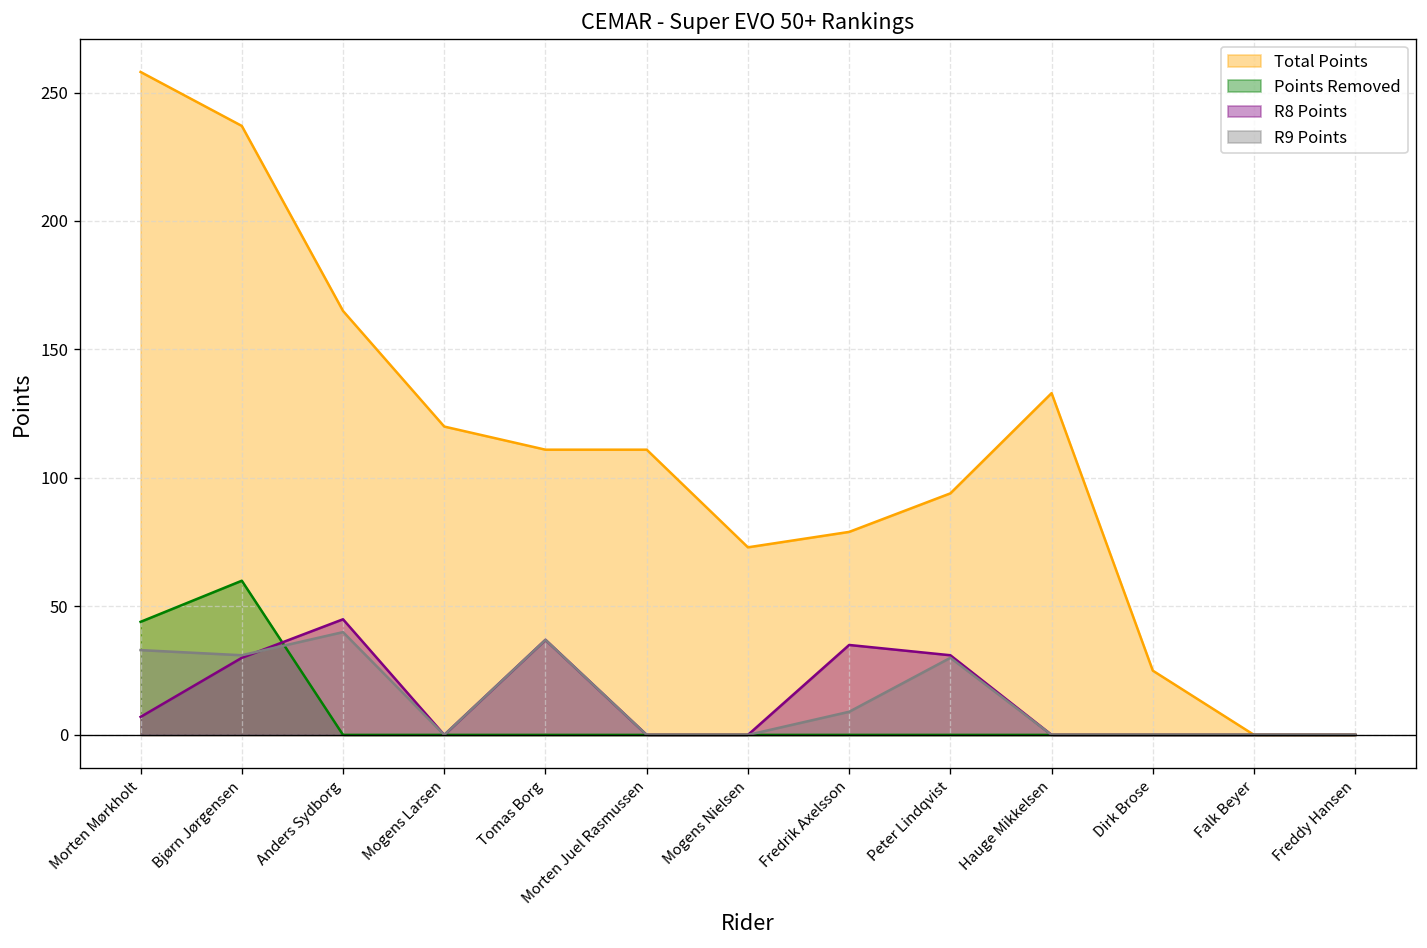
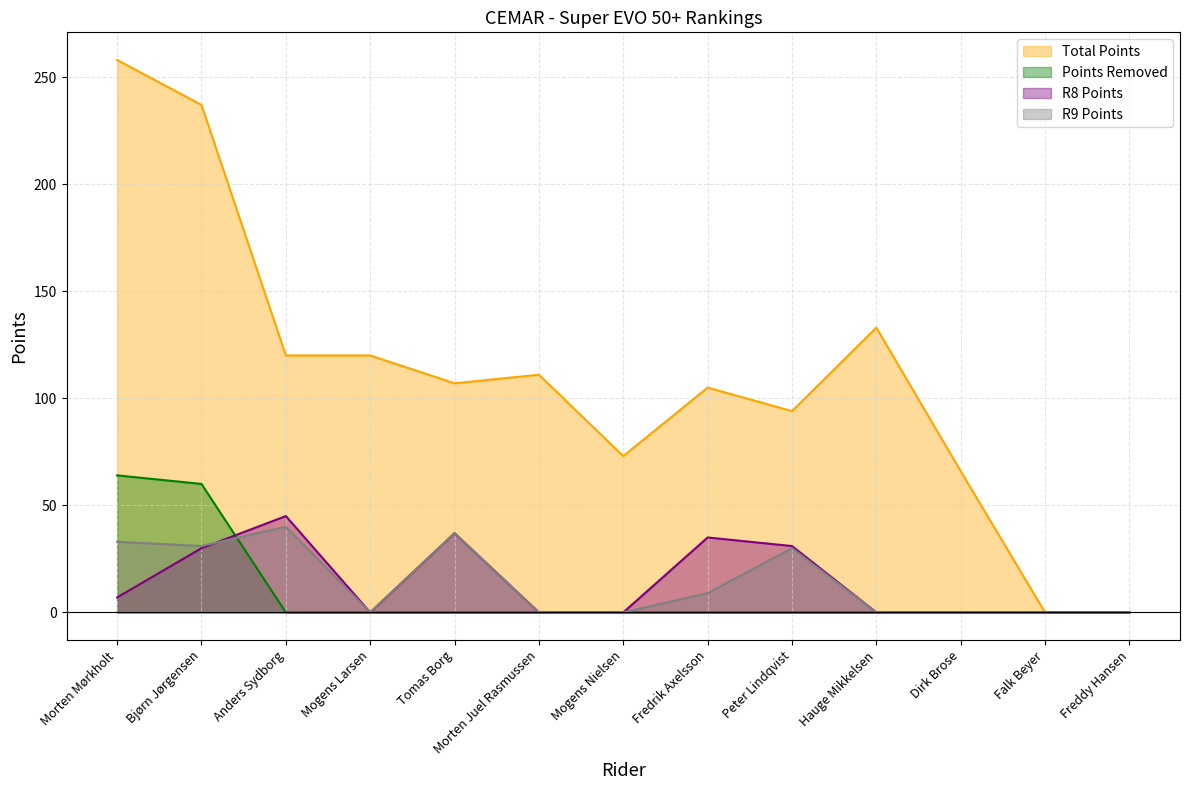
Points Removed, Morten Mørkholt: 44 -> 64
Total Points, Anders Sydborg: 165 -> 120
Total Points, Tomas Borg: 111 -> 107
Total Points, Fredrik Axelsson: 79 -> 105
Total Points, Dirk Brose: 25 -> 66
